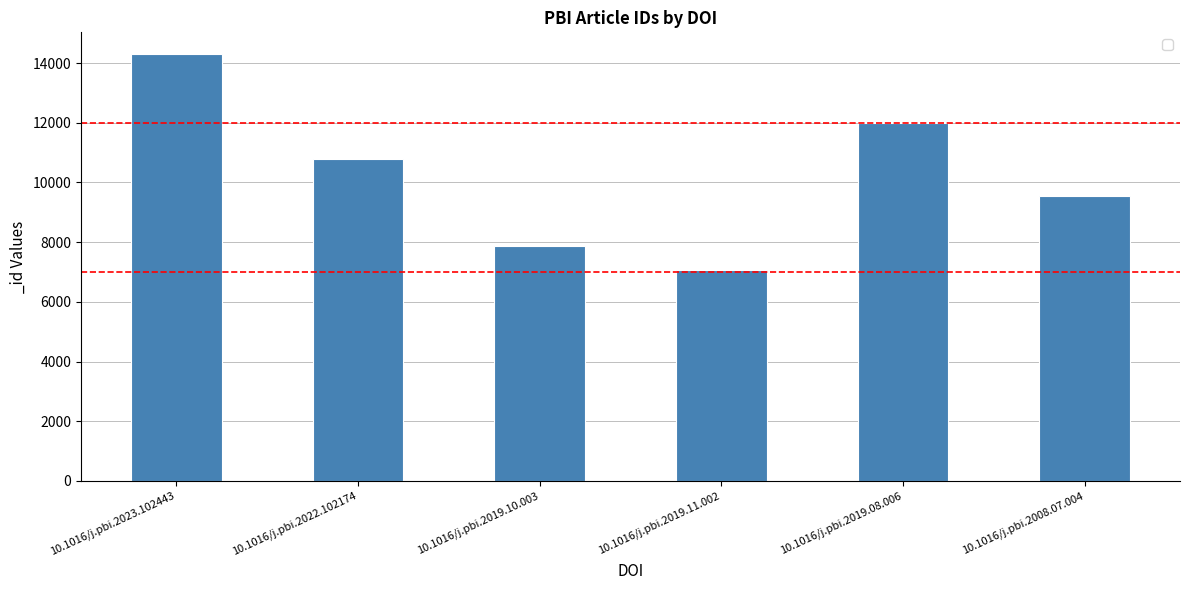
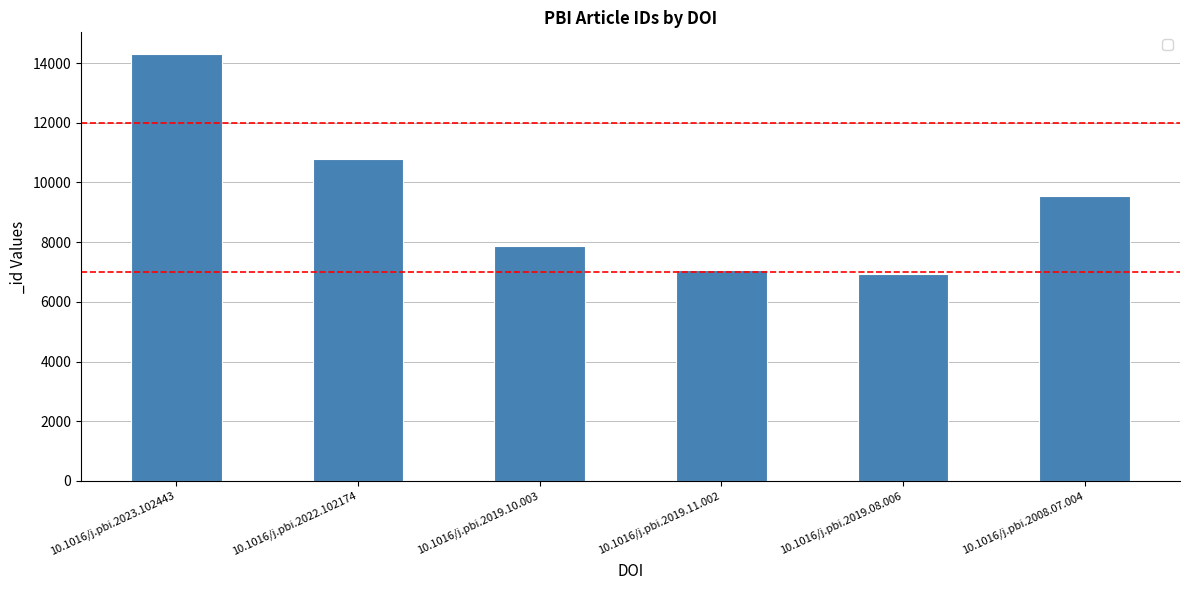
10.1016/j.pbi.2019.08.006: 12000 -> 6900
